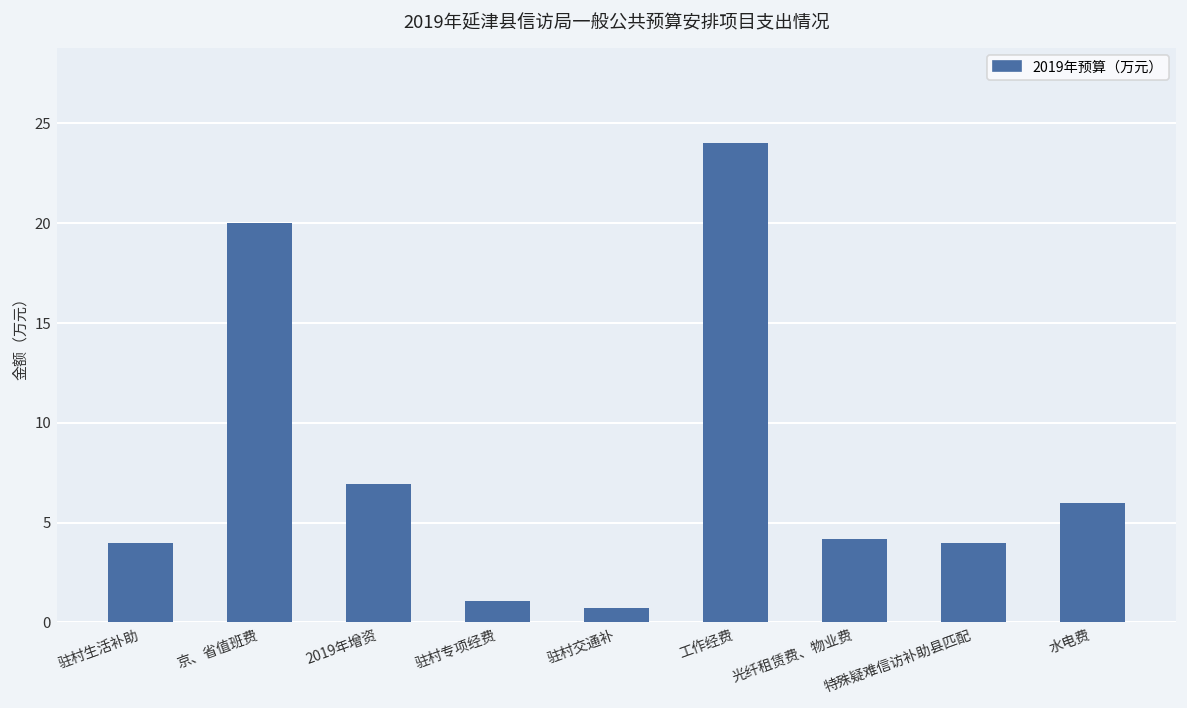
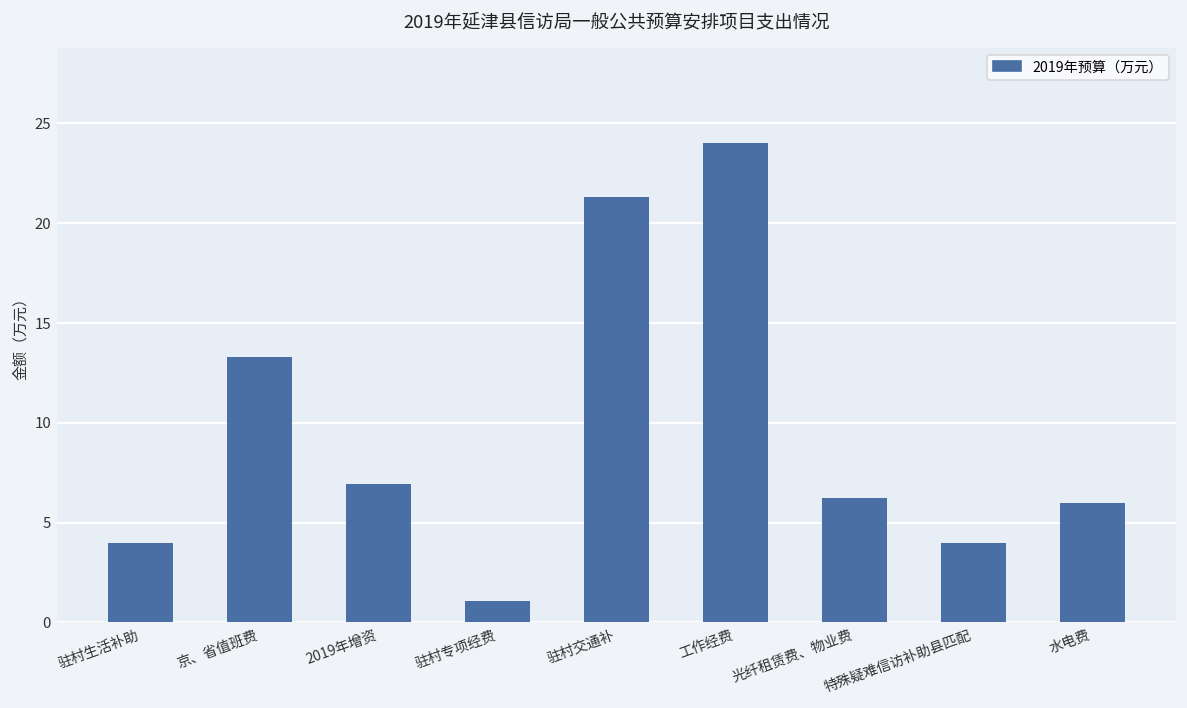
京、省值班费: 20.0 -> 13.3
驻村交通补: 0.7 -> 21.3
光纤租赁费、物业费: 4.2 -> 6.2
